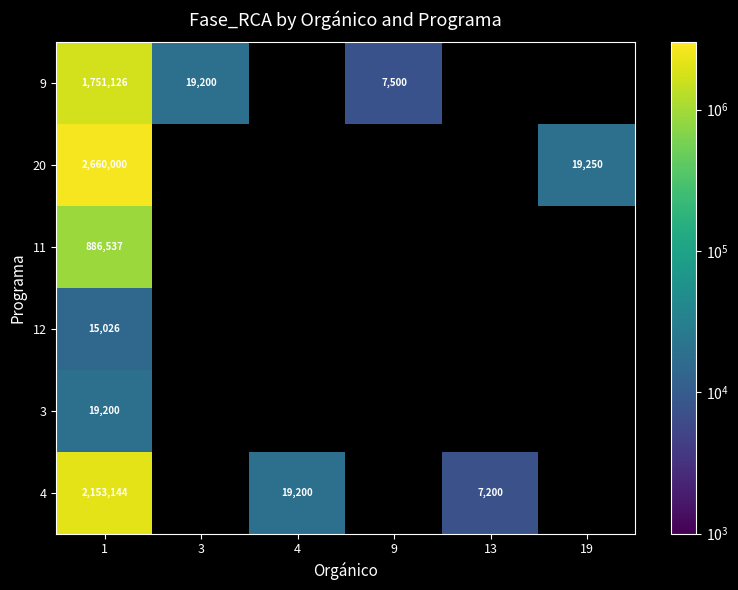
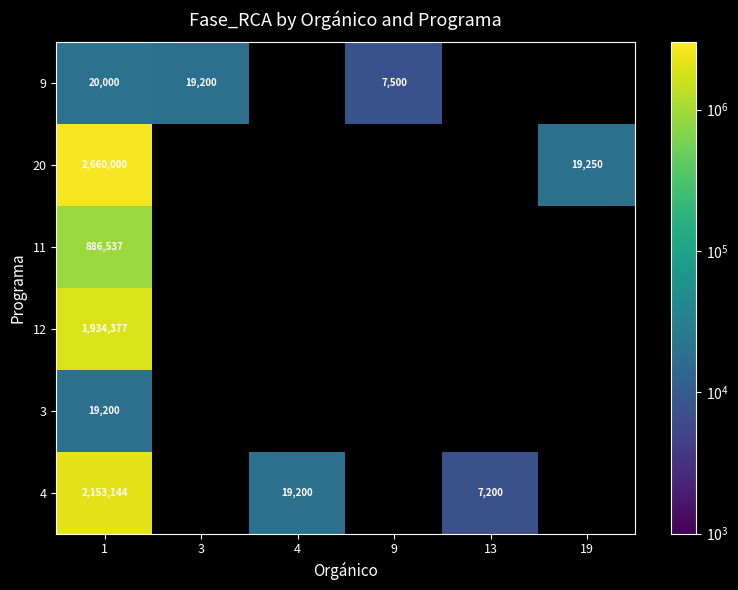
9, 1: 1,751,126 -> 20,000
12, 1: 15,026 -> 1,934,377
